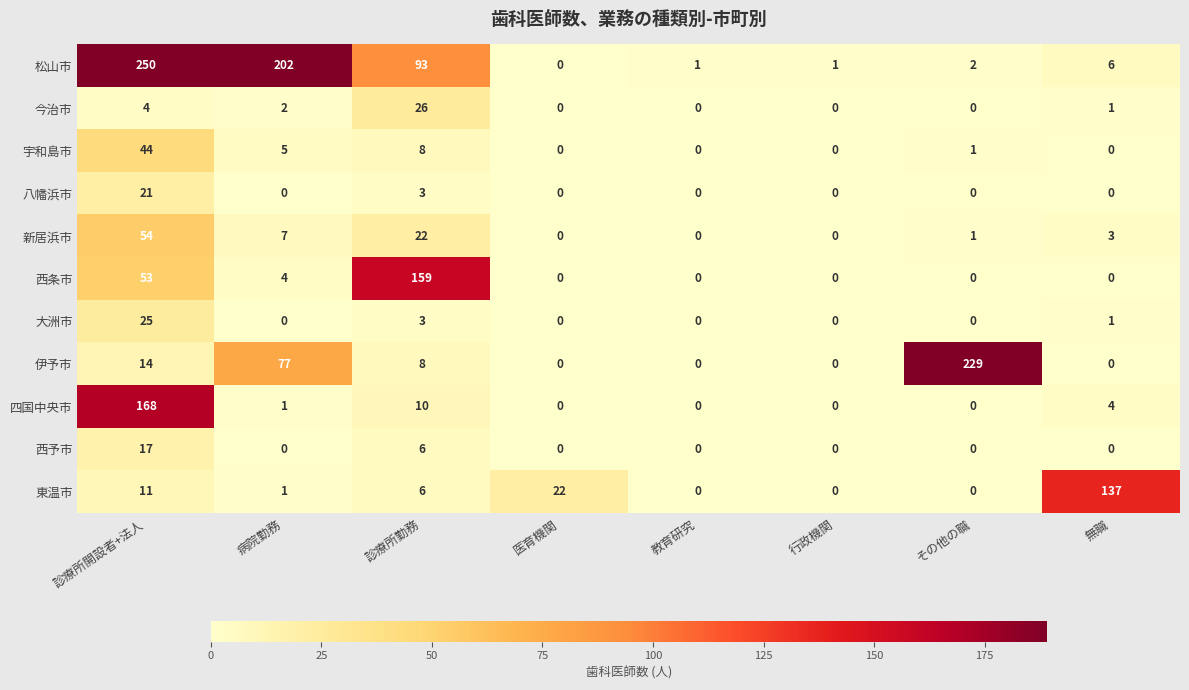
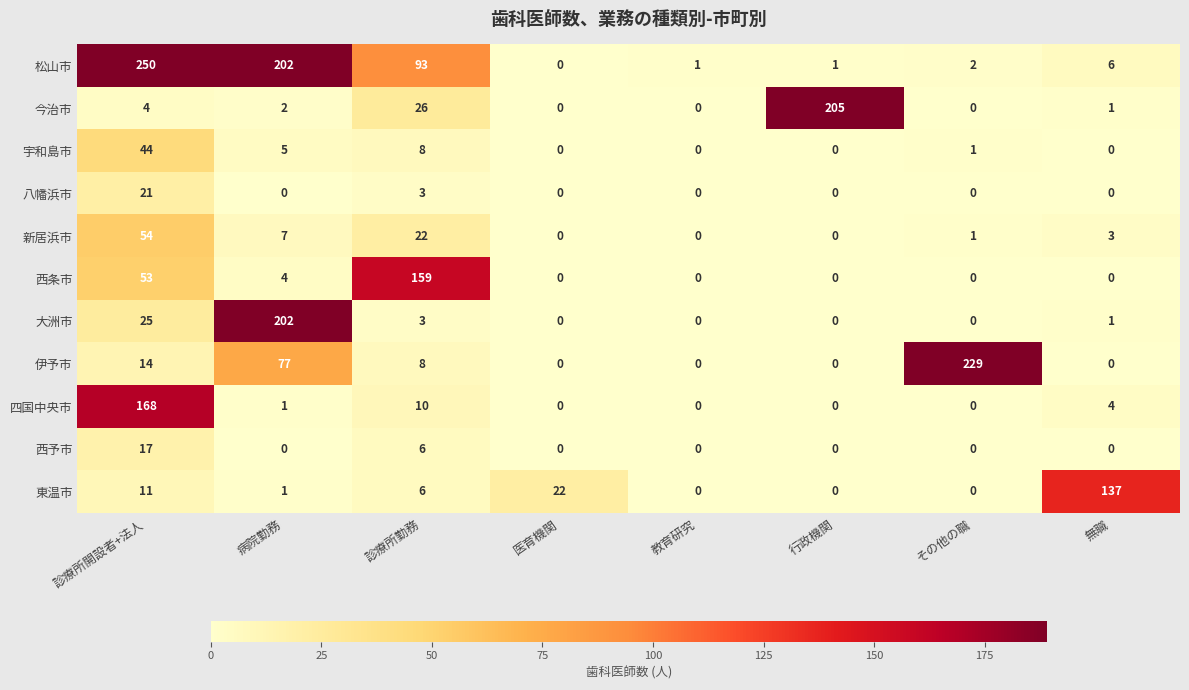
今治市, 行政機関: 0 -> 205
大洲市, 病院勤務: 0 -> 202
